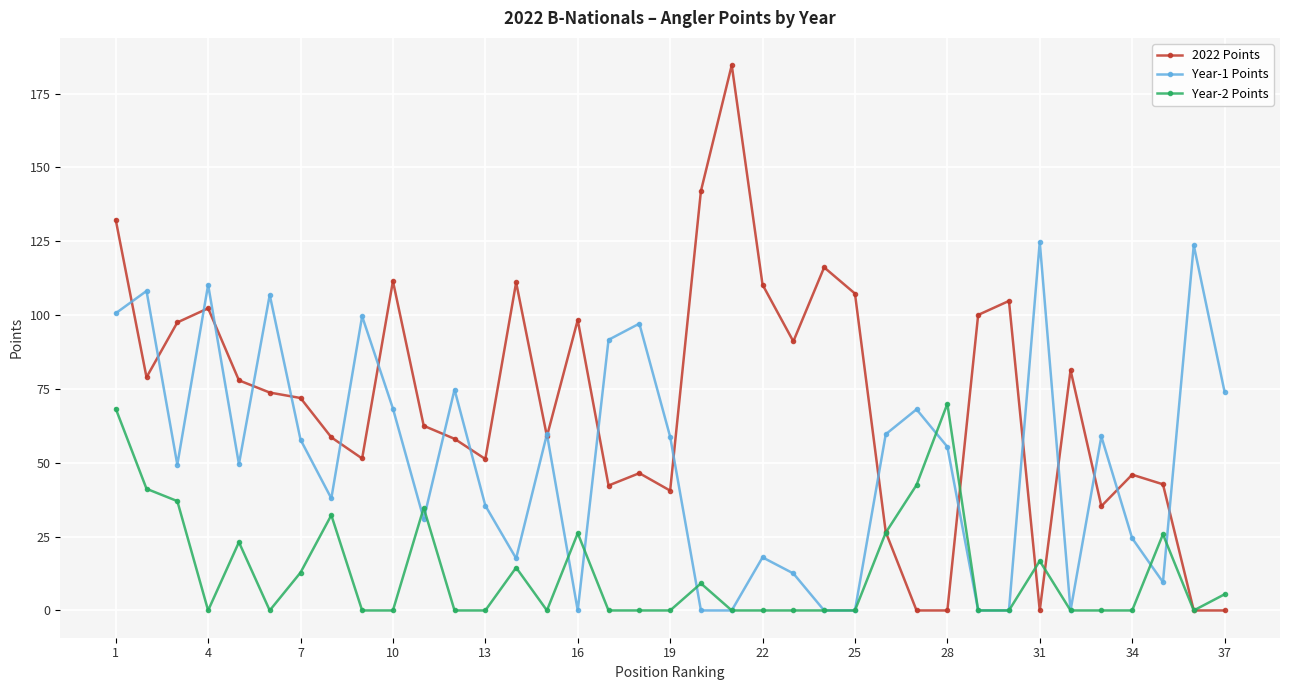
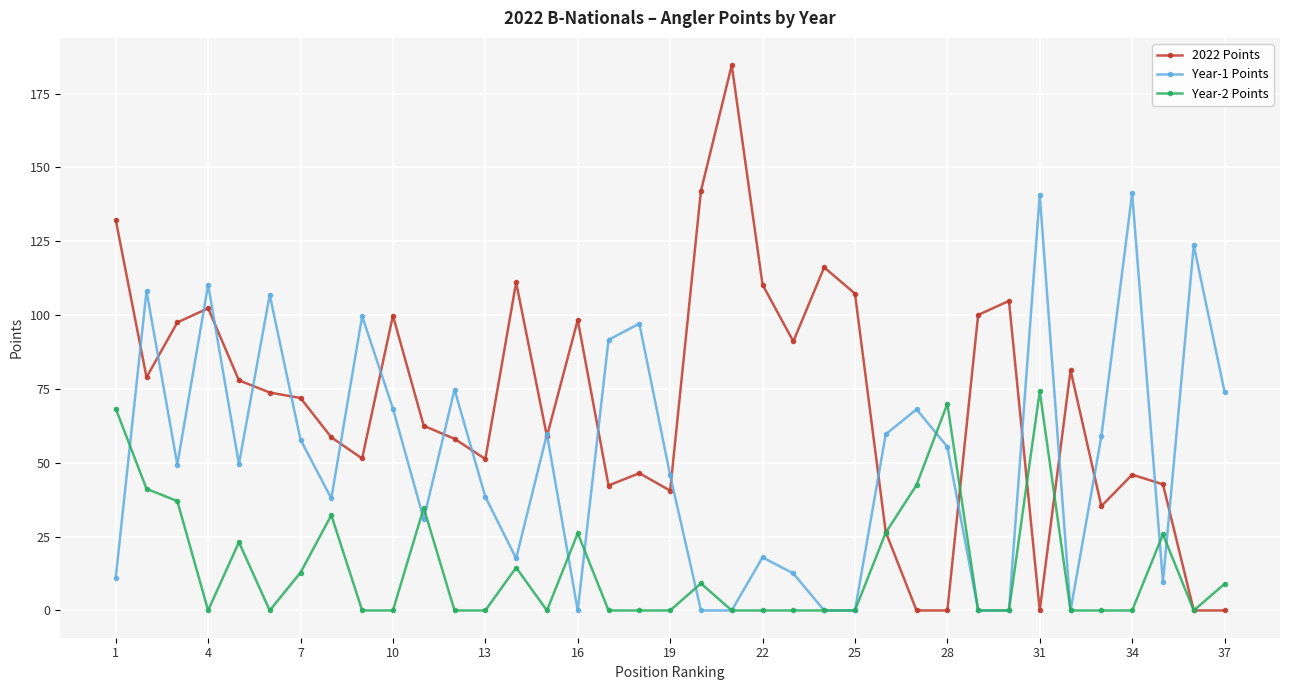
Year-1 Points, 1: 101 -> 11
2022 Points, 10: 112 -> 100
Year-1 Points, 13: 36 -> 38
Year-1 Points, 19: 59 -> 46
Year-1 Points, 31: 125 -> 141
Year-2 Points, 31: 17 -> 74
Year-1 Points, 34: 24 -> 141
Year-2 Points, 37: 5 -> 9
